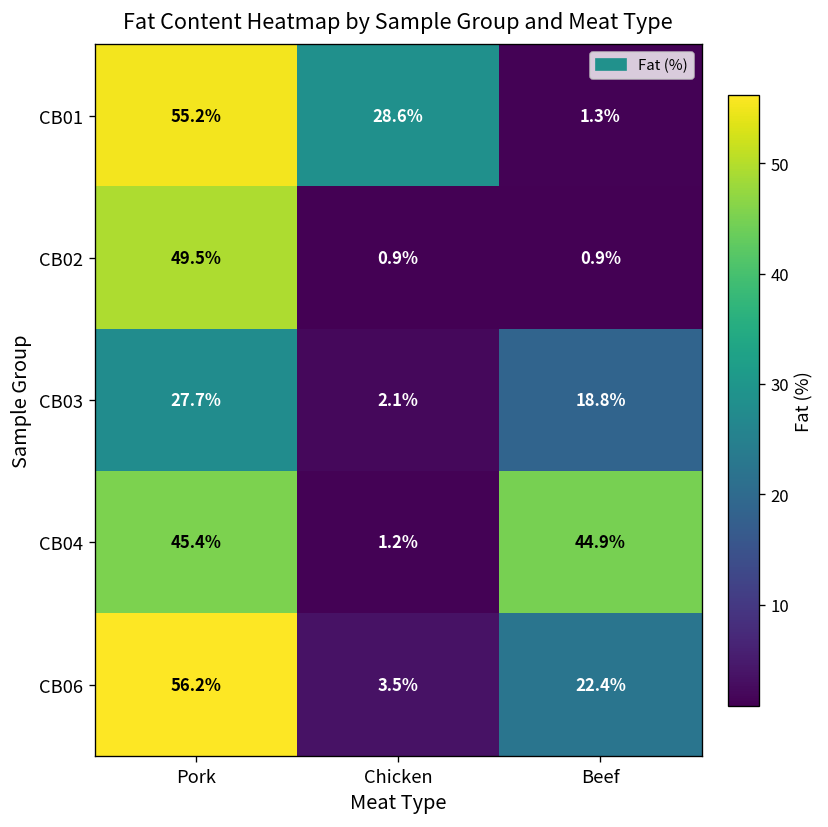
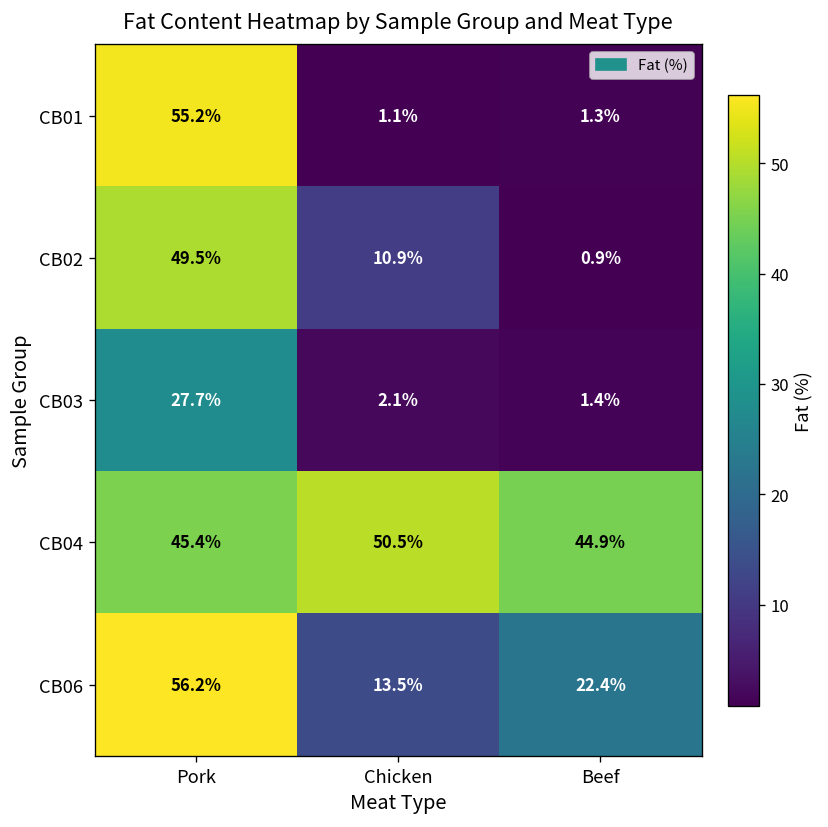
CB01, Chicken: 28.6% -> 1.1%
CB02, Chicken: 0.9% -> 10.9%
CB03, Beef: 18.8% -> 1.4%
CB04, Chicken: 1.2% -> 50.5%
CB06, Chicken: 3.5% -> 13.5%
